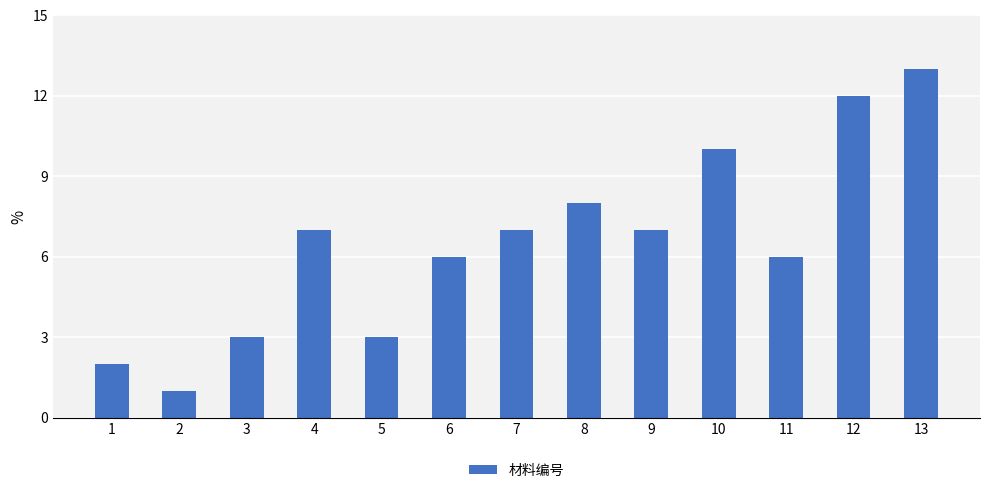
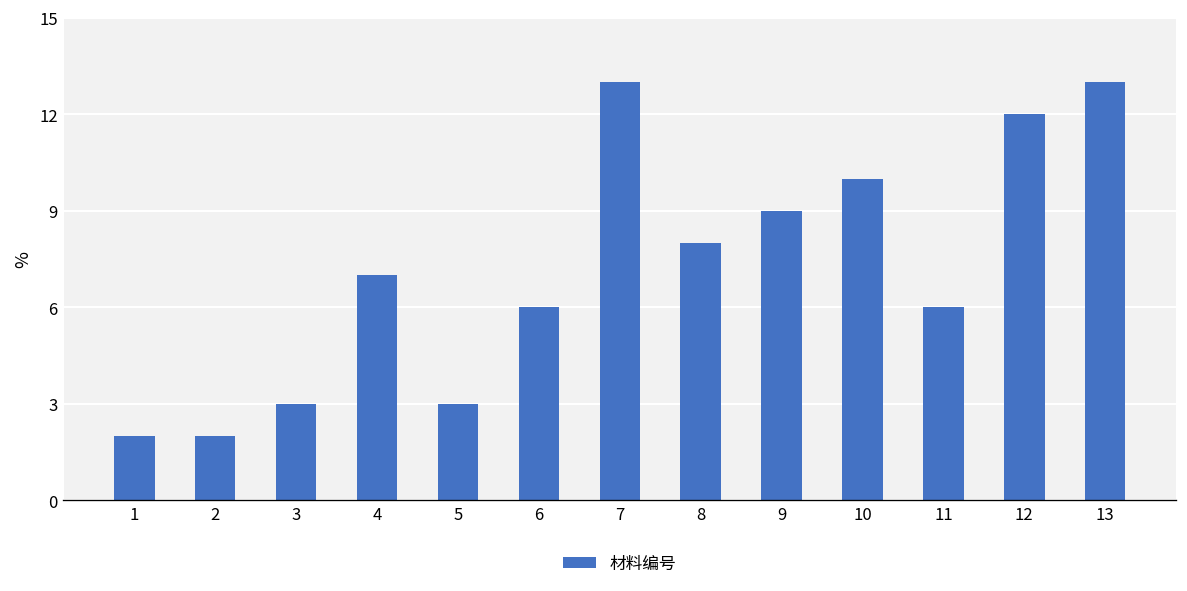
2: 1 -> 2
7: 7 -> 13
9: 7 -> 9
